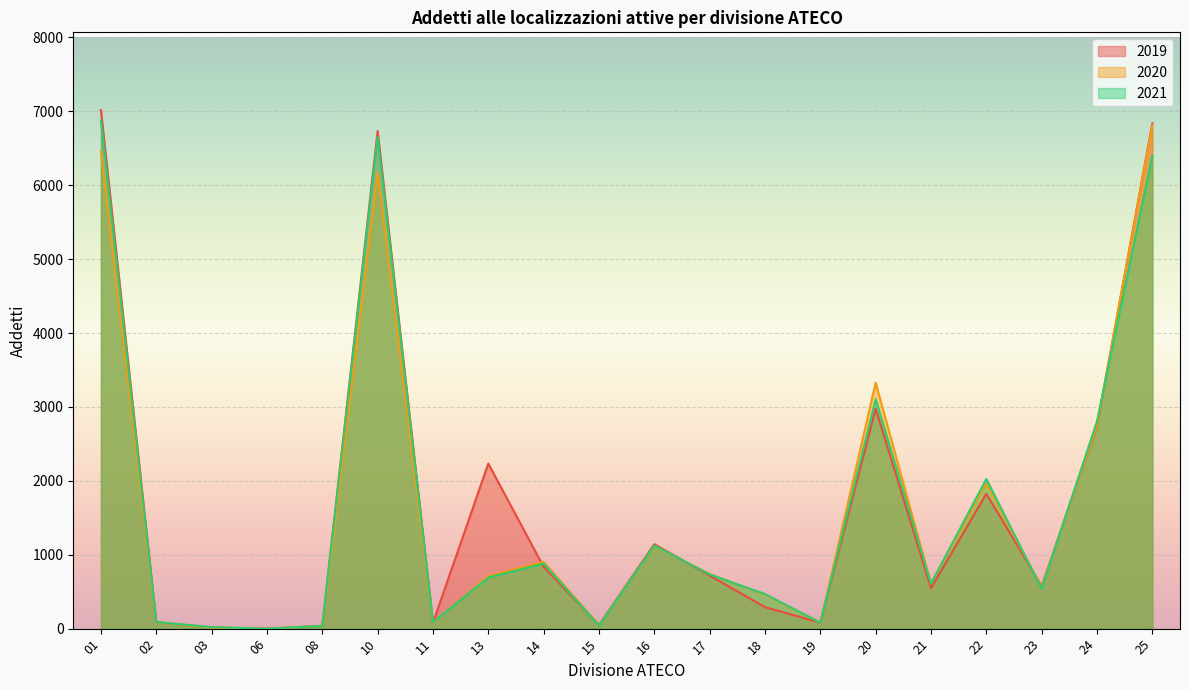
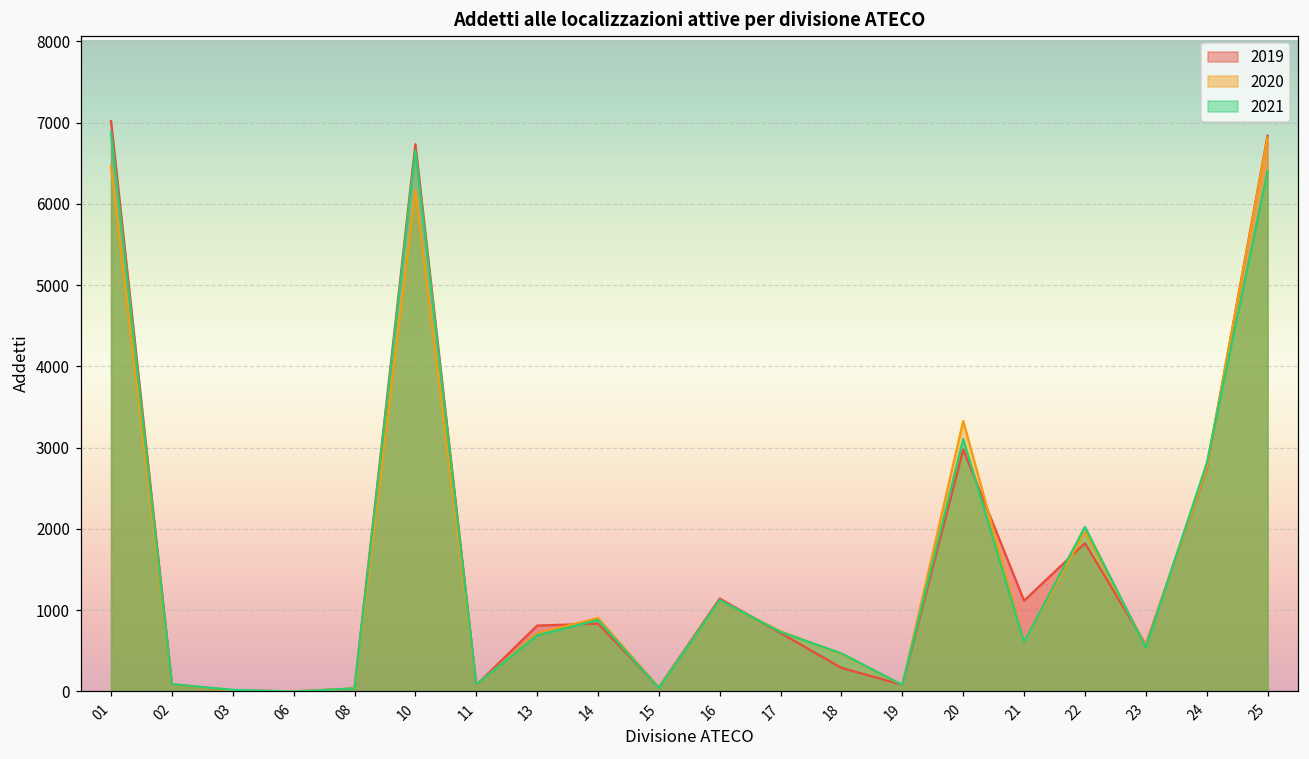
2019, 13: 2200 -> 800
2019, 21: 500 -> 1100
